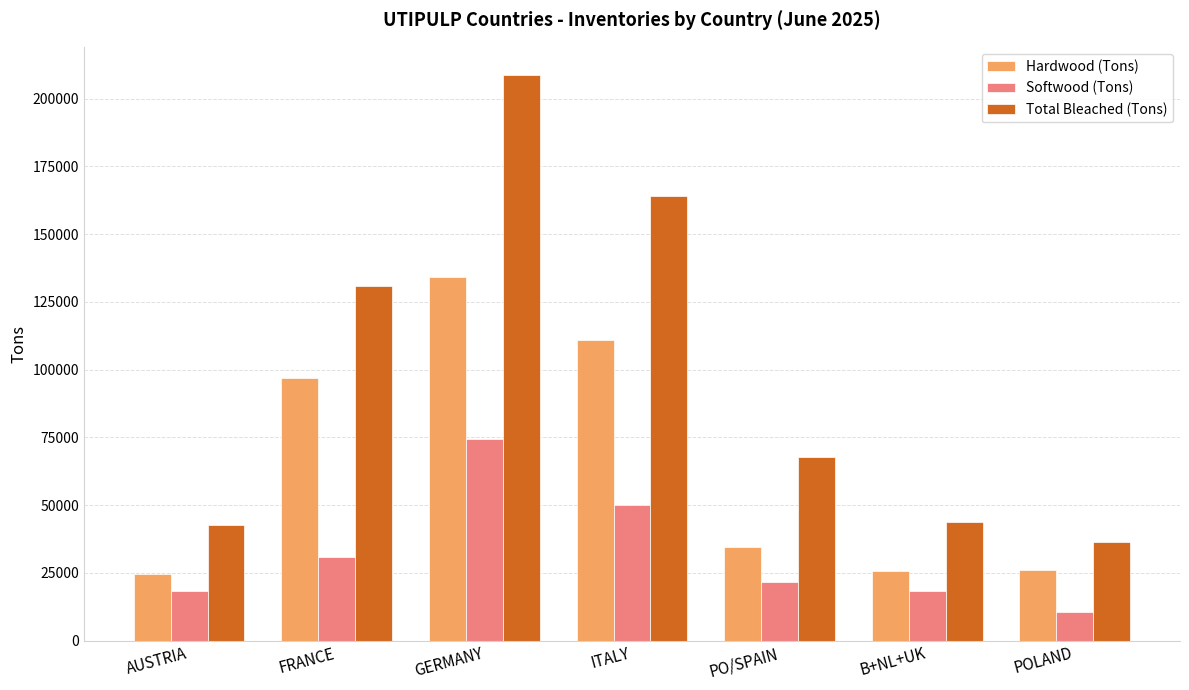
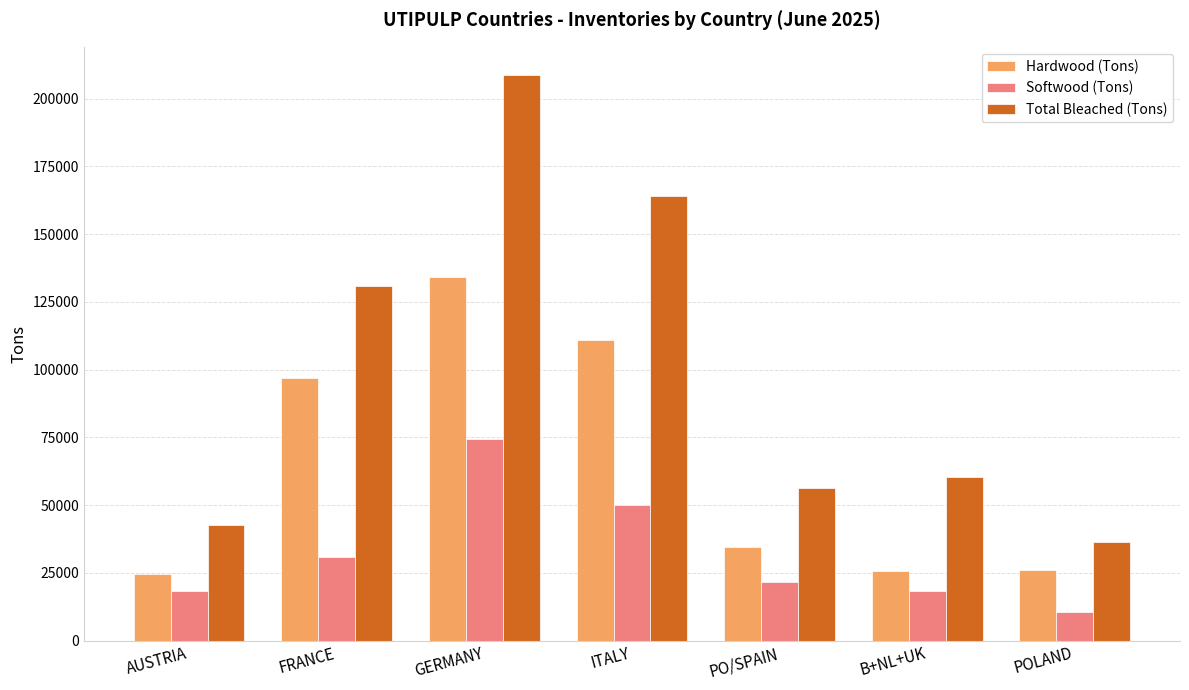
Total Bleached (Tons), PO/SPAIN: 68000 -> 56000
Total Bleached (Tons), B+NL+UK: 44000 -> 60000
